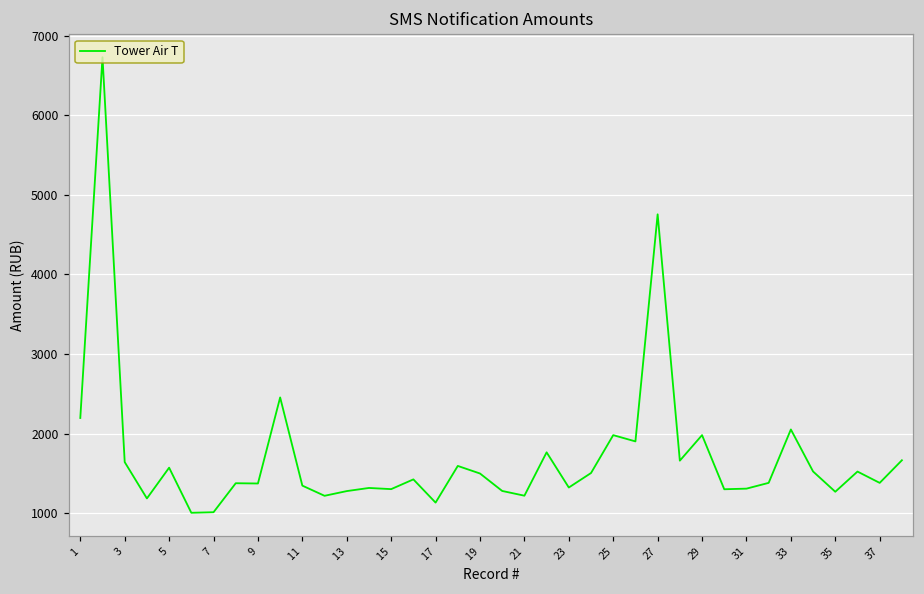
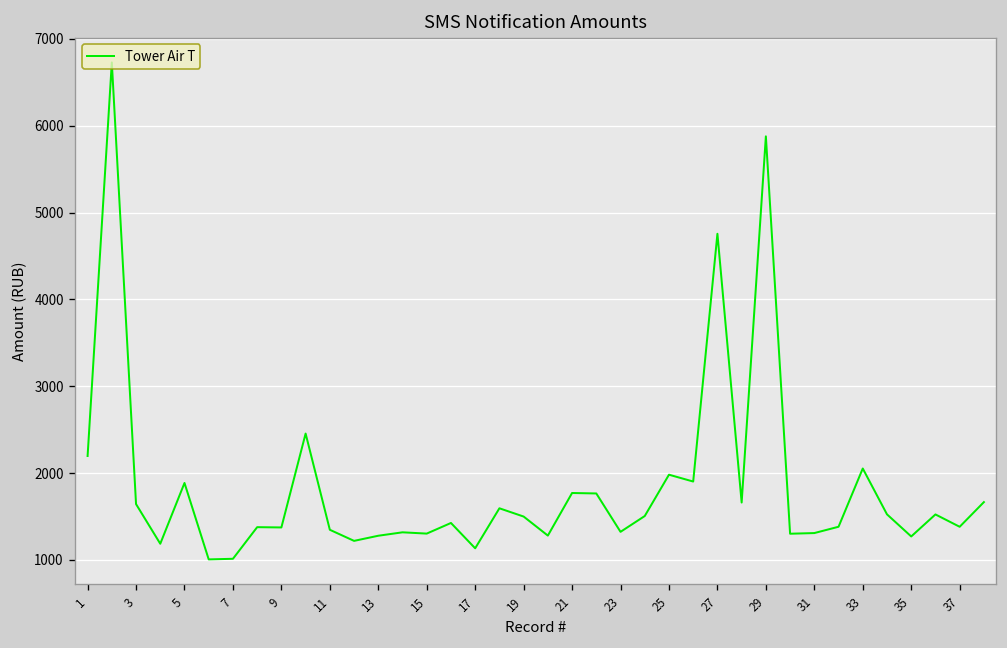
5: 1600 -> 1900
21: 1200 -> 1800
29: 2000 -> 5900
